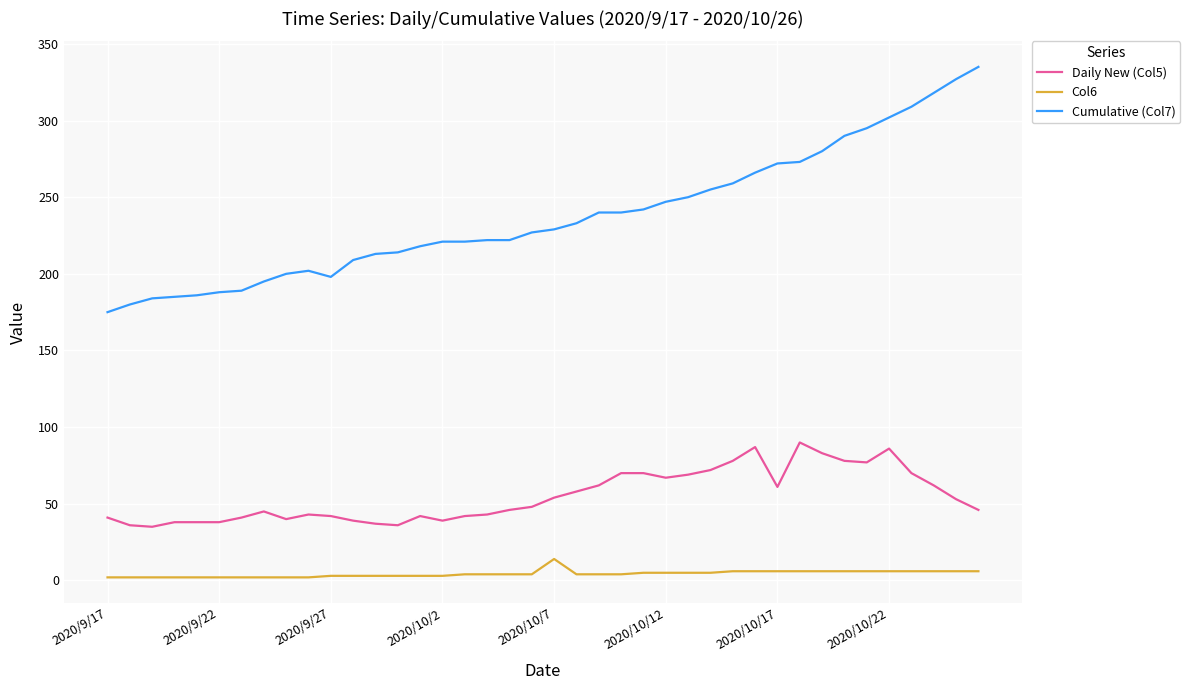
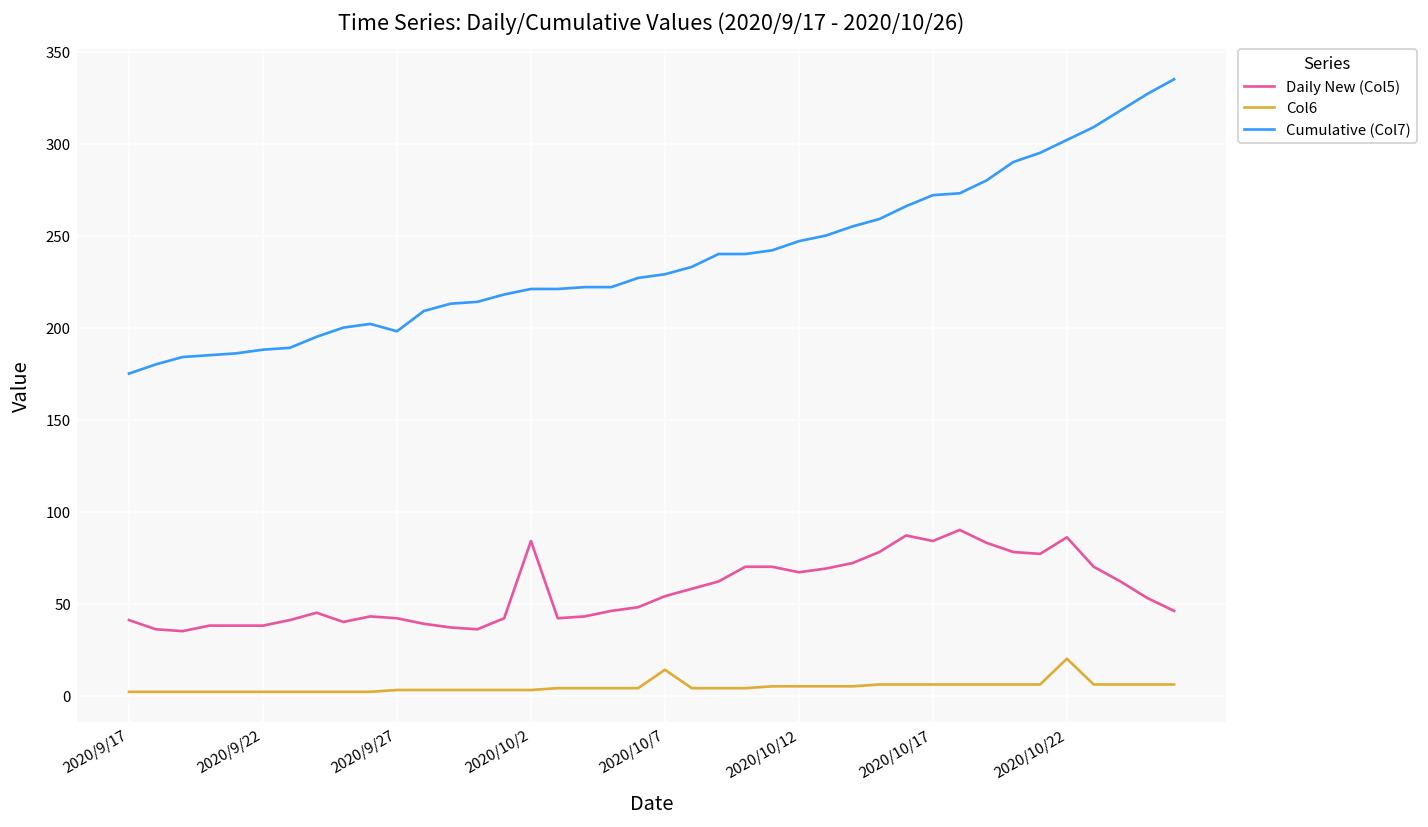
Daily New (Col5), 2020/10/2: 39 -> 84
Daily New (Col5), 2020/10/17: 61 -> 84
Col6, 2020/10/22: 6 -> 20
